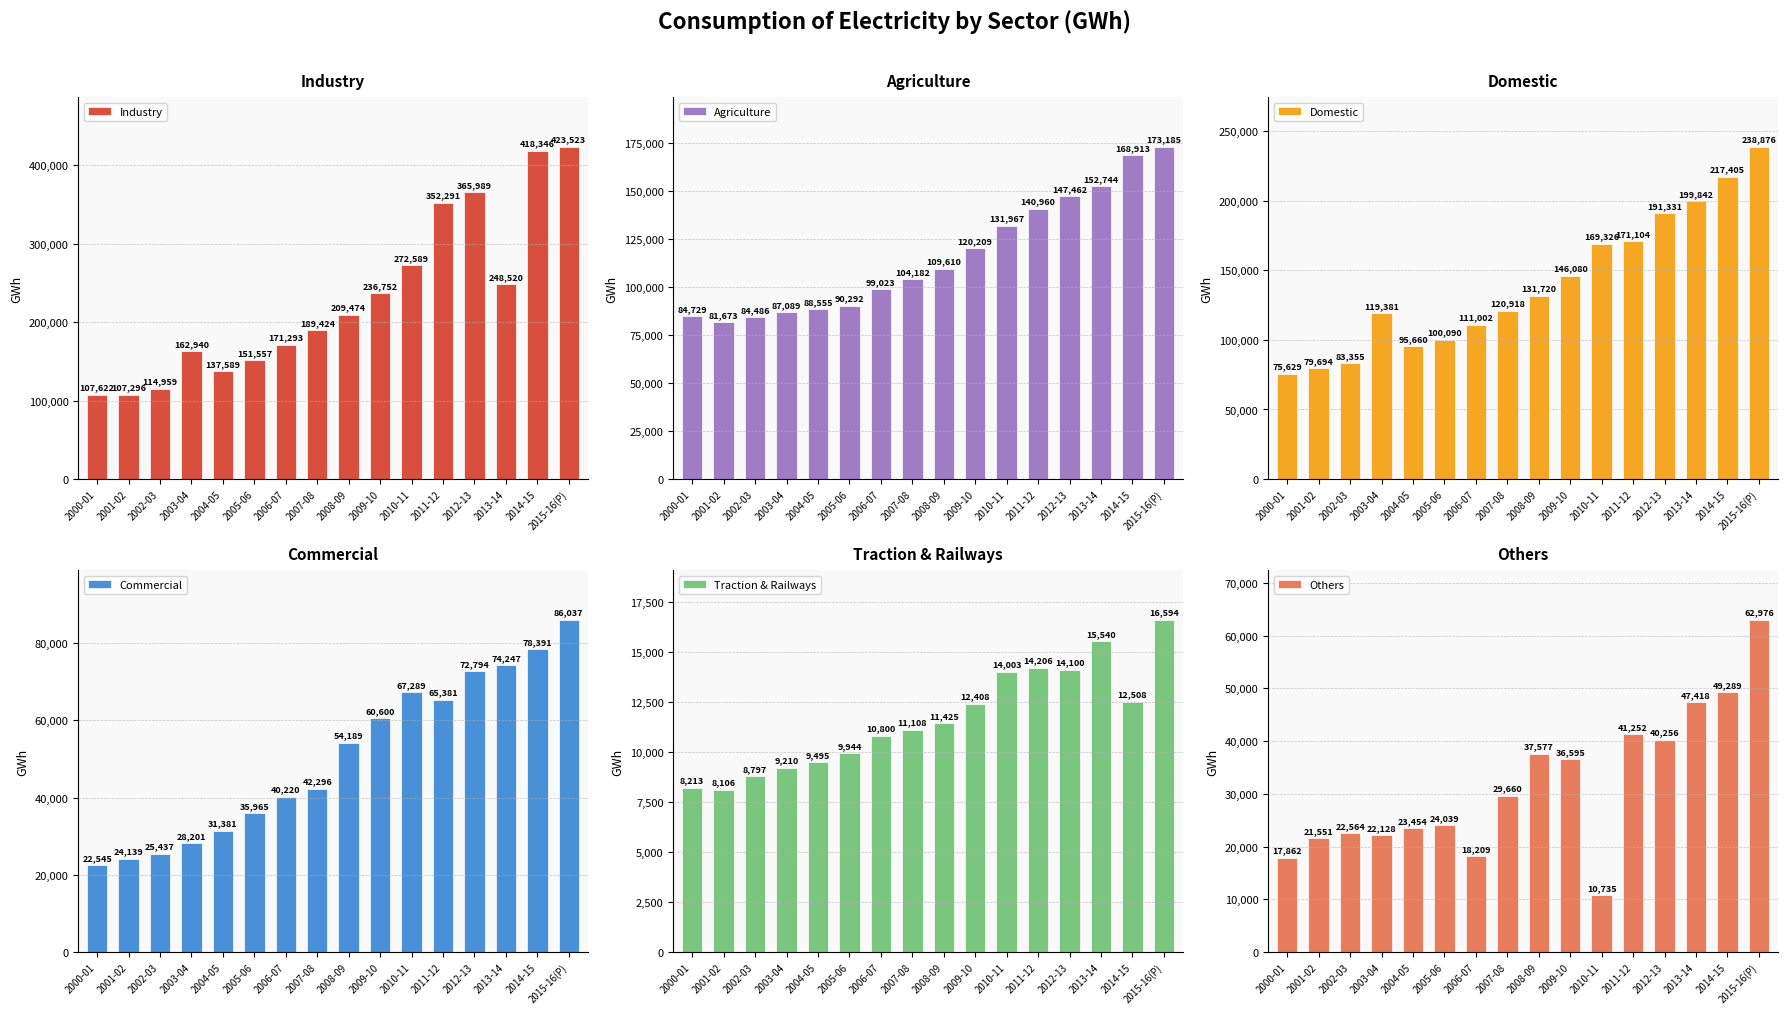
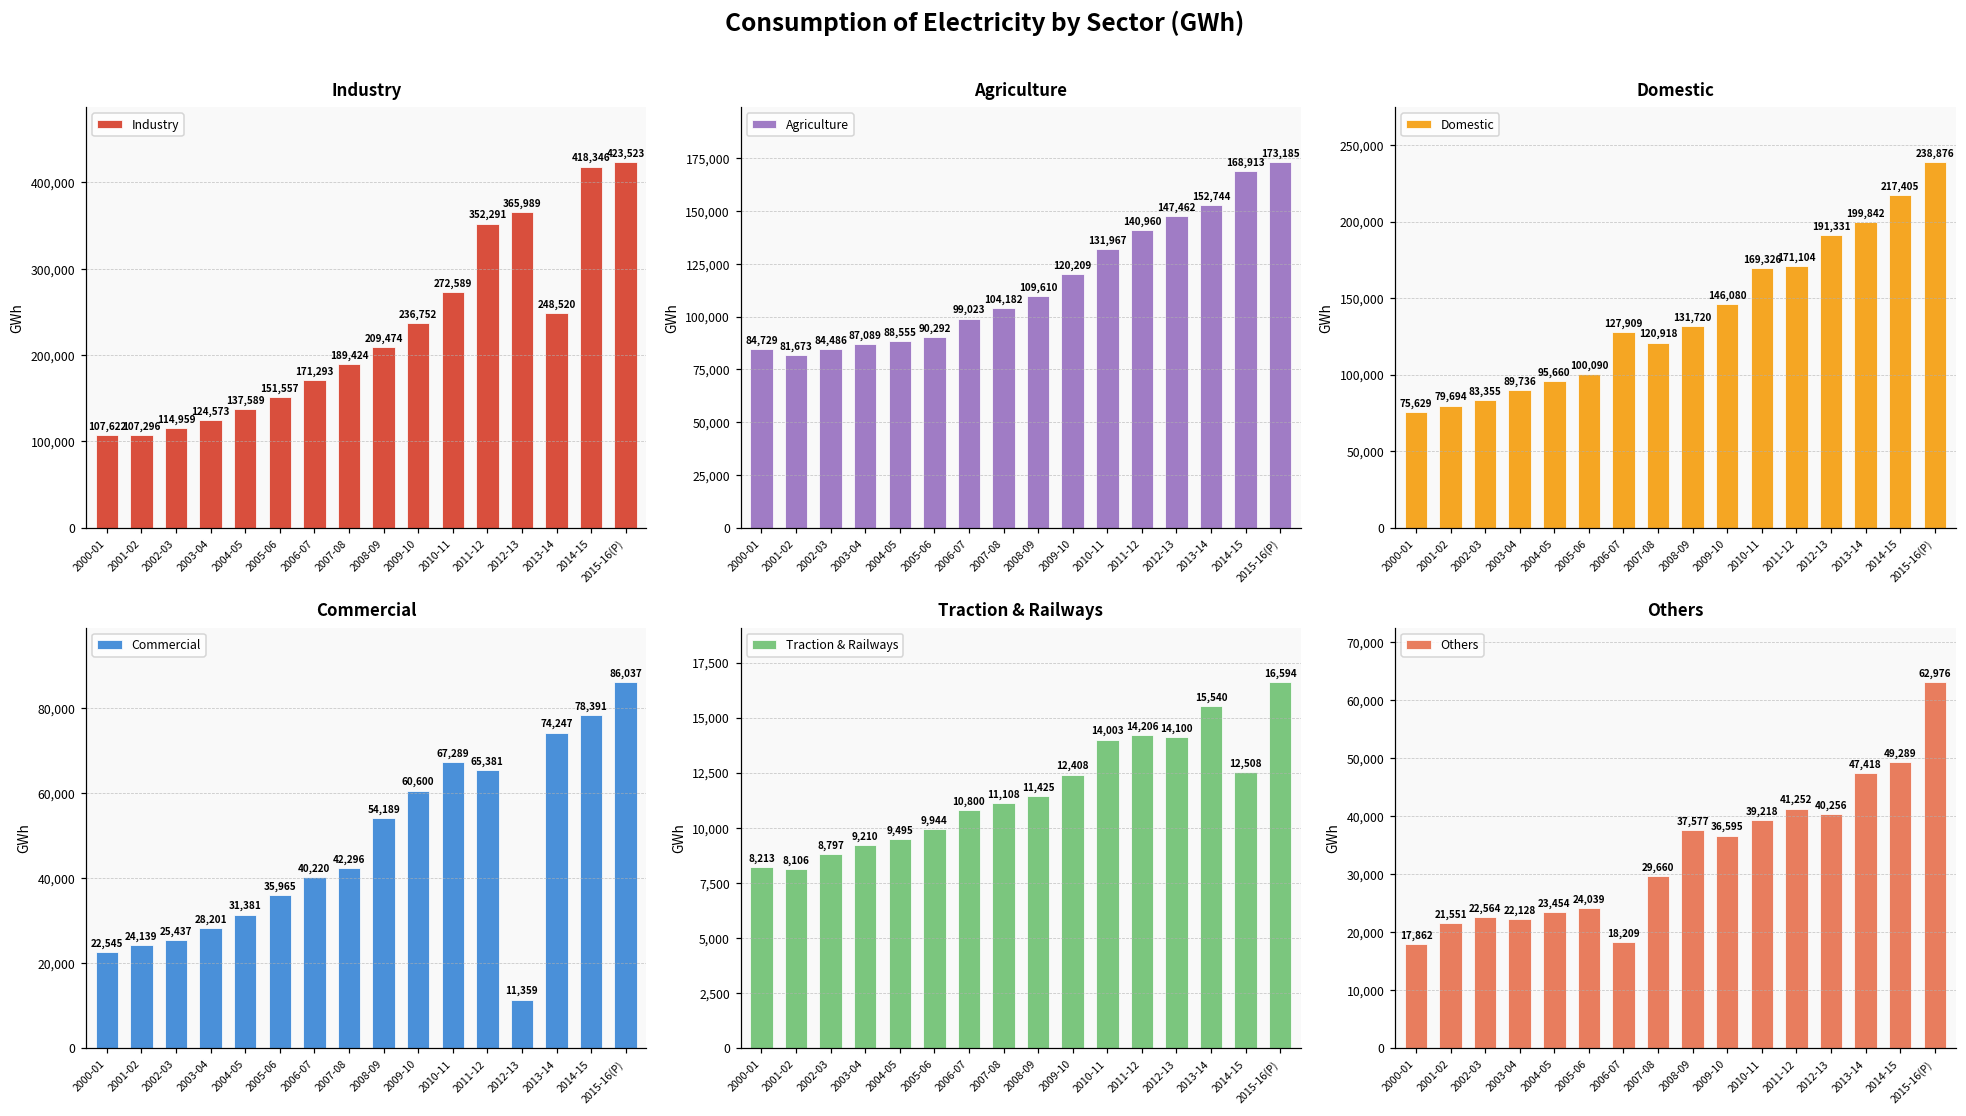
Industry, 2003-04: 162,940 -> 124,573
Domestic, 2003-04: 119,381 -> 89,736
Domestic, 2006-07: 111,002 -> 127,909
Commercial, 2012-13: 72,794 -> 11,359
Others, 2010-11: 10,735 -> 39,218
